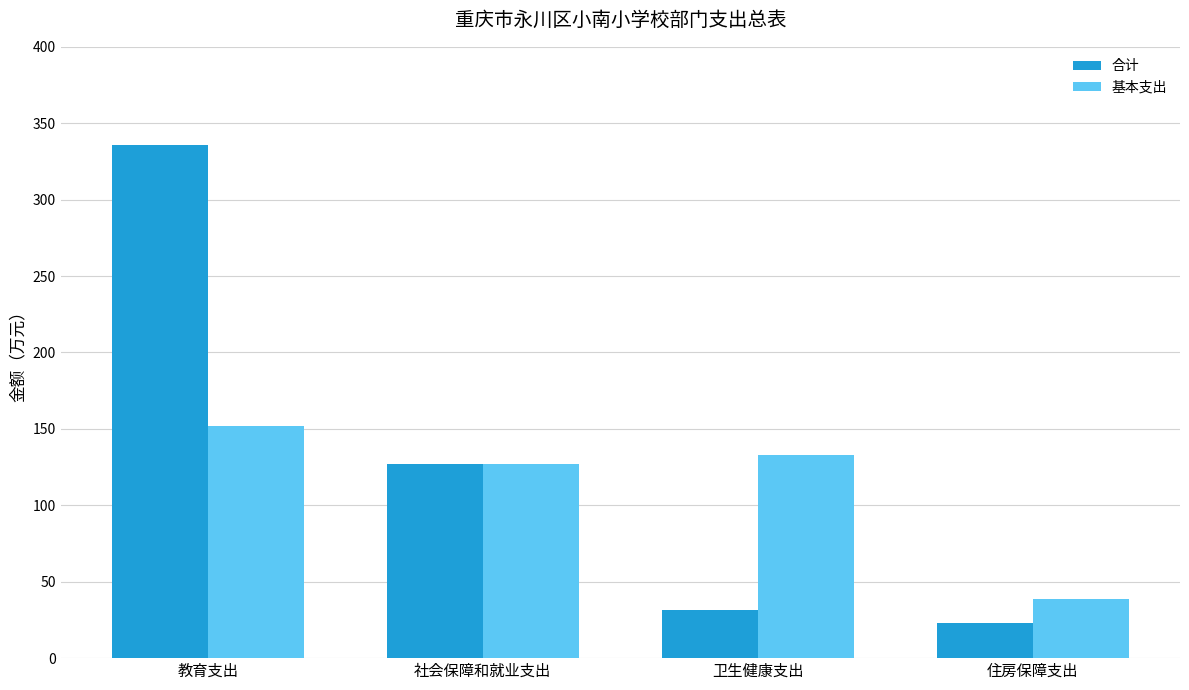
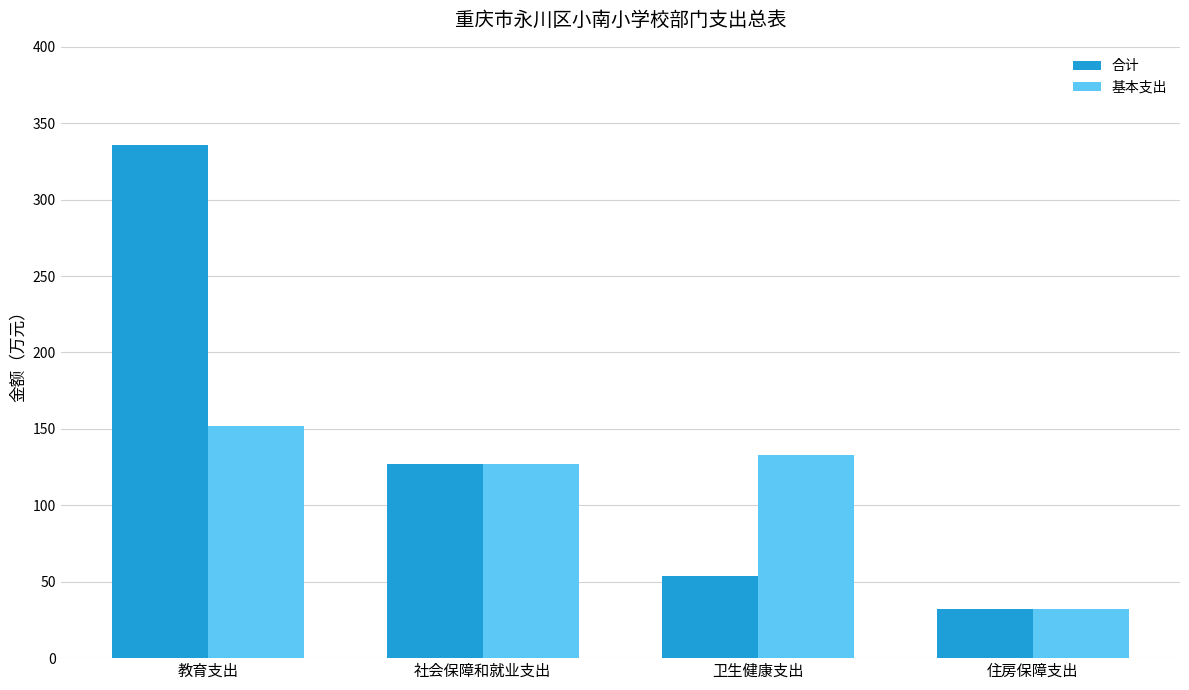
合计, 卫生健康支出: 32 -> 54
合计, 住房保障支出: 23 -> 32
基本支出, 住房保障支出: 38 -> 32
